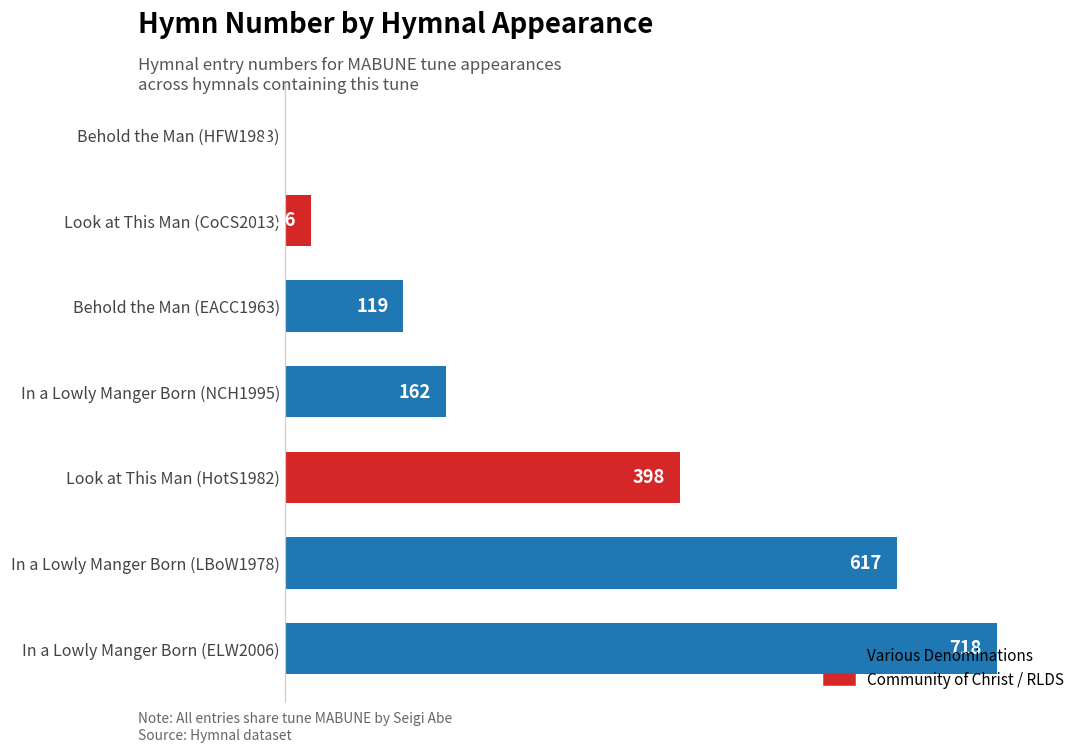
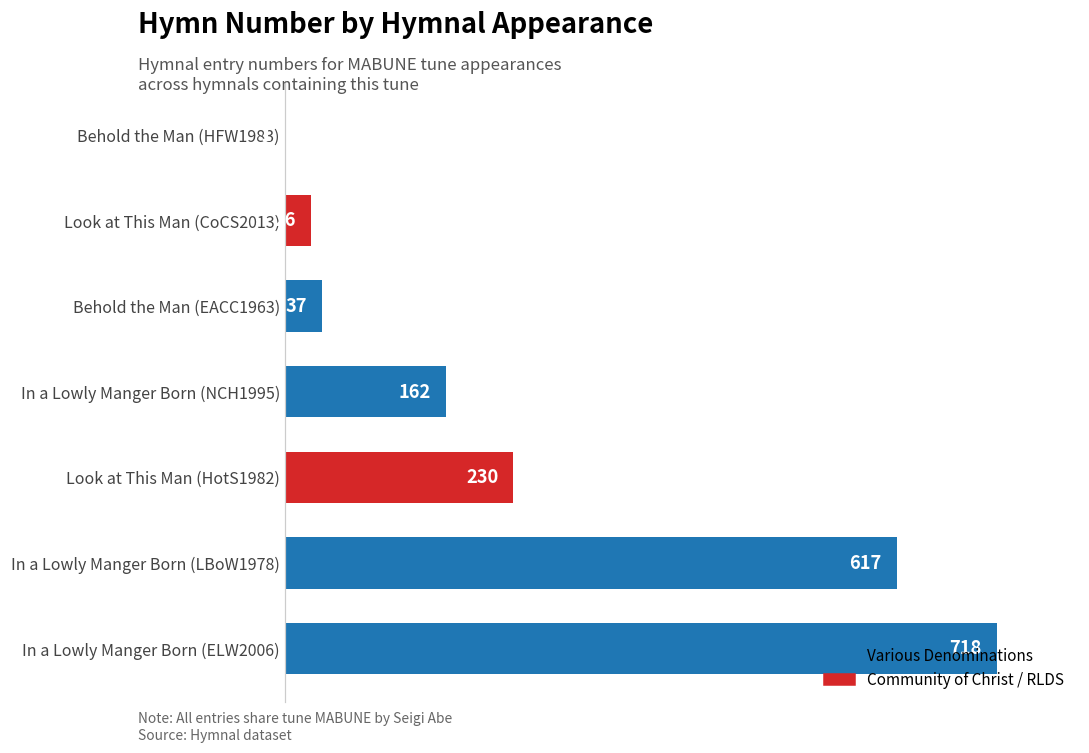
Behold the Man (EACC1963): 119 -> 37
Look at This Man (HotS1982): 398 -> 230
